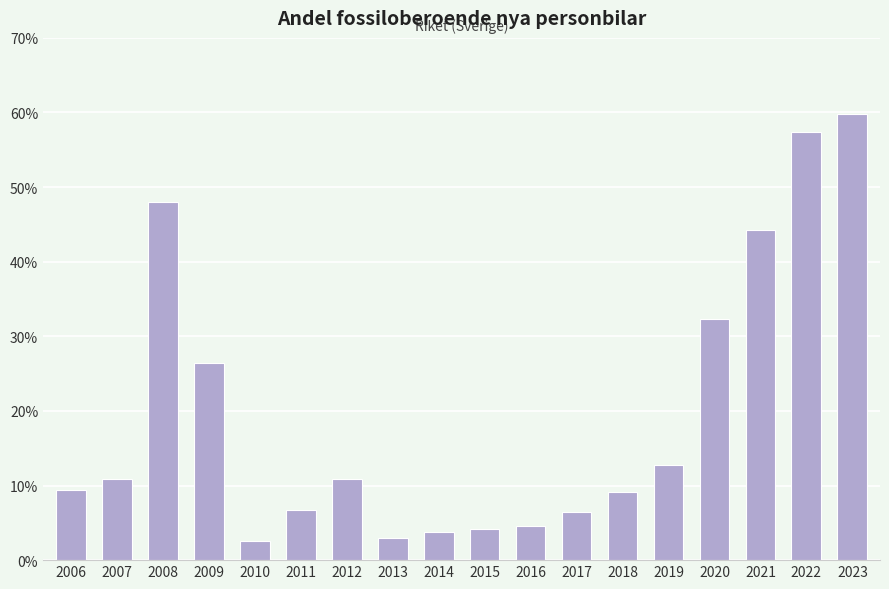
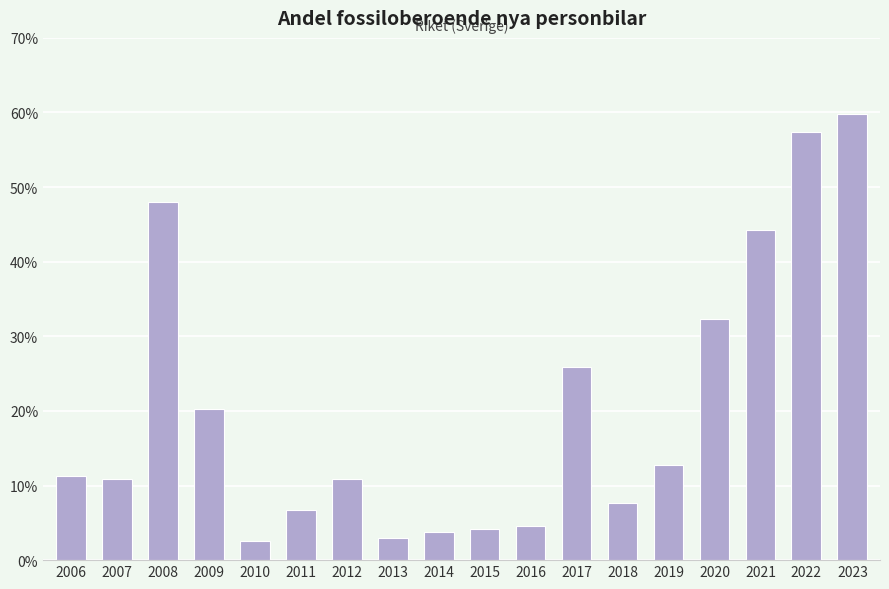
2006: 9% -> 11%
2009: 26% -> 20%
2017: 6% -> 26%
2018: 9% -> 8%
